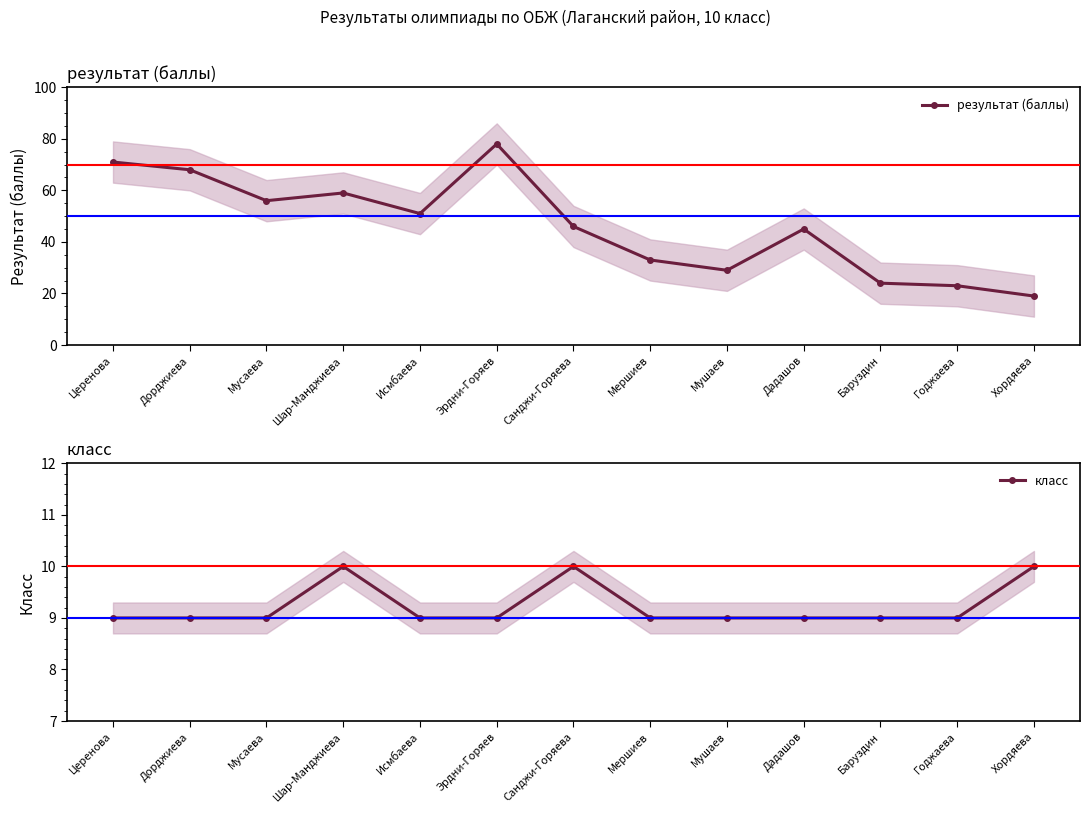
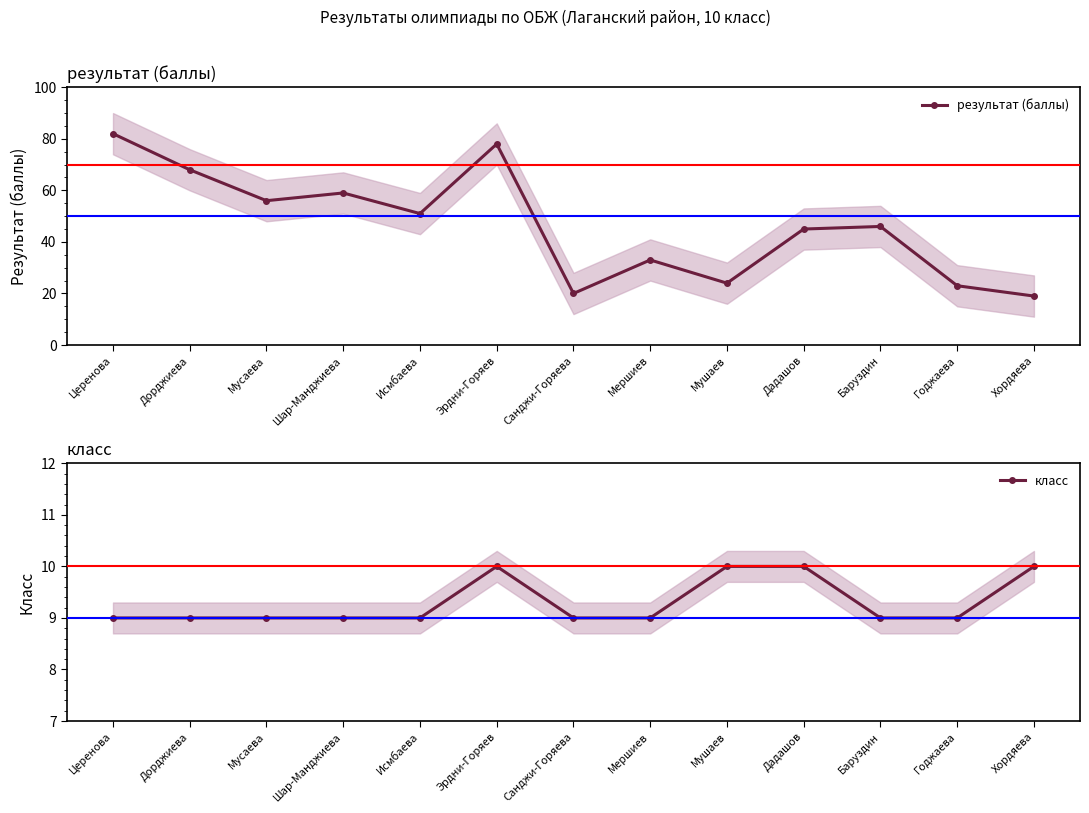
результат (баллы), результат (баллы), Церенова: 71 -> 82
результат (баллы), результат (баллы), Санджи-Горяева: 46 -> 20
результат (баллы), результат (баллы), Мушаев: 29 -> 24
результат (баллы), результат (баллы), Баруздин: 24 -> 46
класс, класс, Шар-Манджиева: 10 -> 9
класс, класс, Эрдни-Горяев: 9 -> 10
класс, класс, Санджи-Горяева: 10 -> 9
класс, класс, Мушаев: 9 -> 10
класс, класс, Дадашов: 9 -> 10
